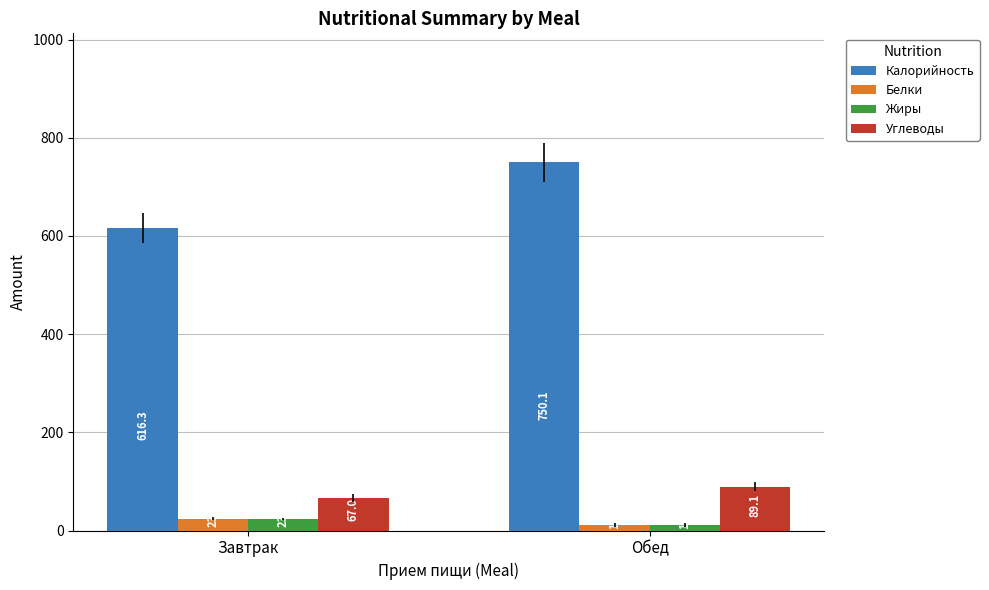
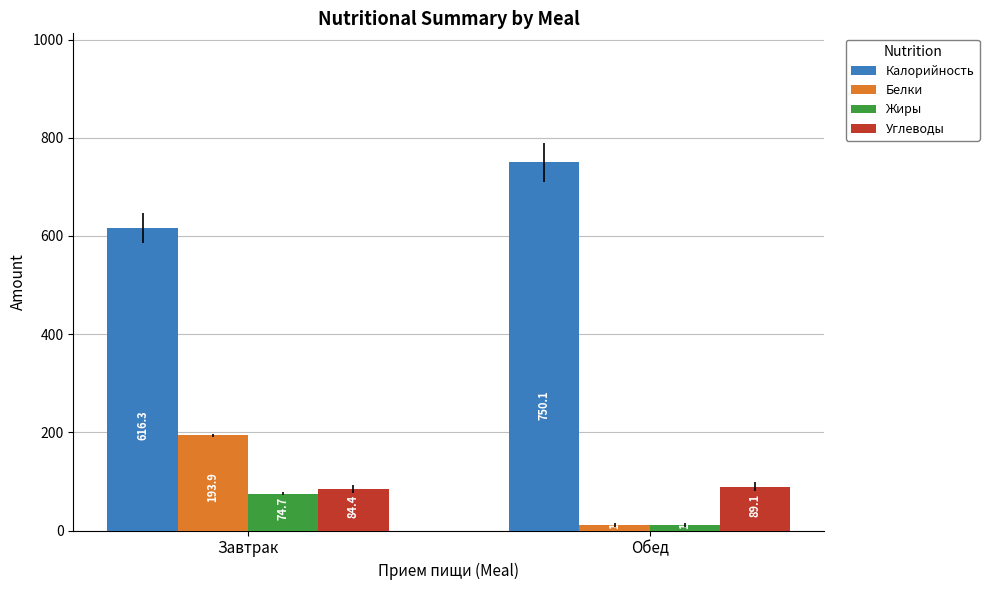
Белки, Завтрак: 20 -> 190
Жиры, Завтрак: 20 -> 70
Углеводы, Завтрак: 67.0 -> 84.4
